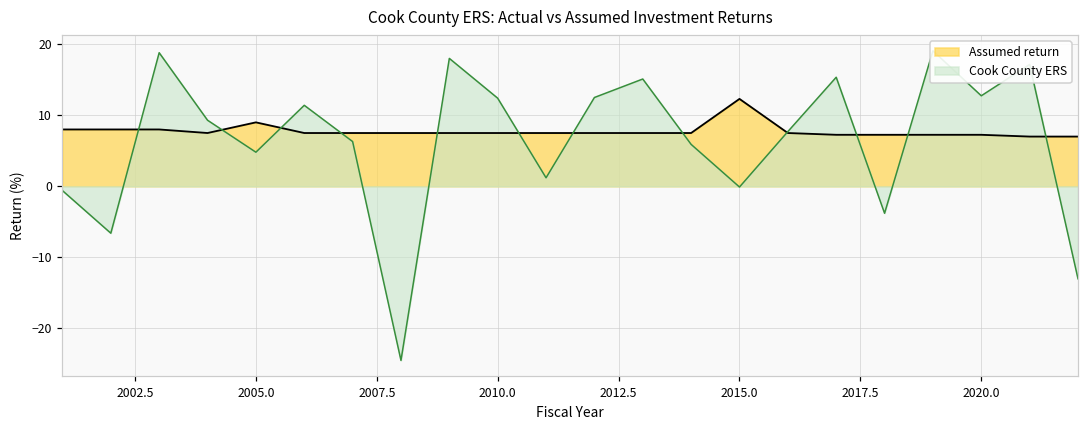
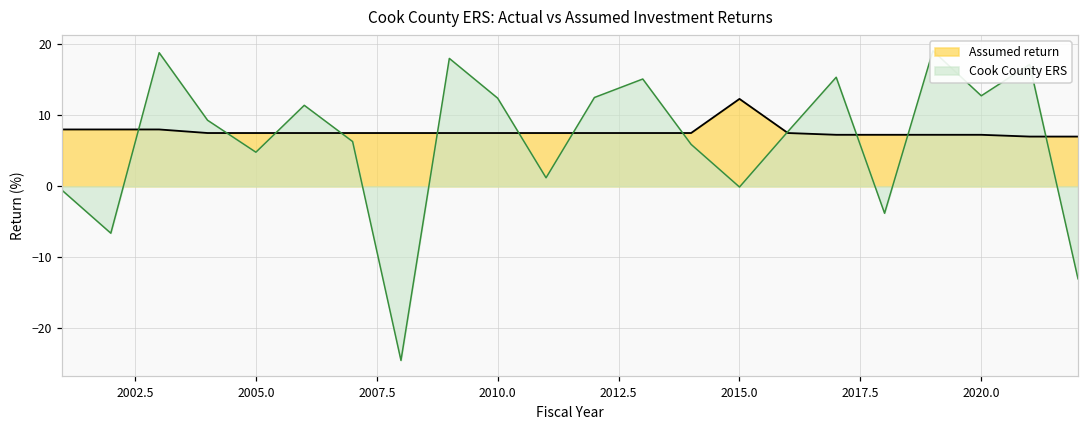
Assumed return, 2005.0: 9 -> 8
